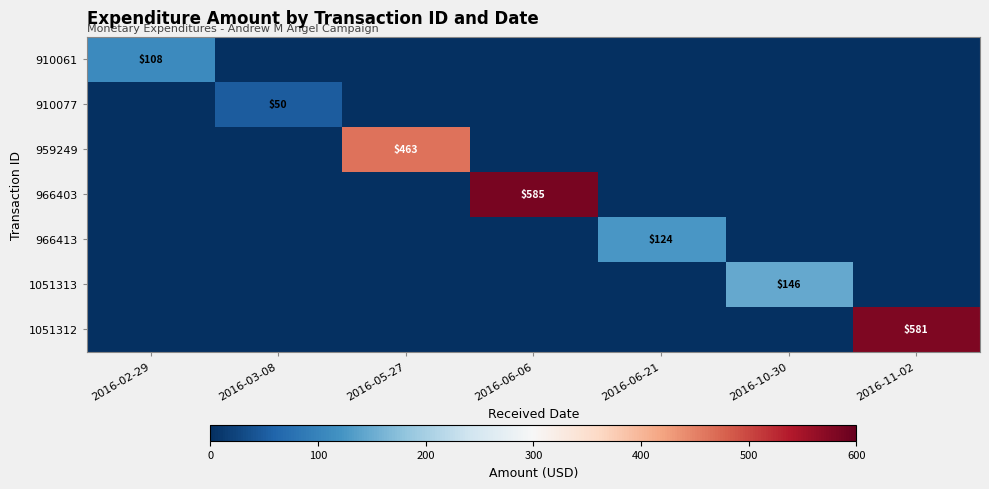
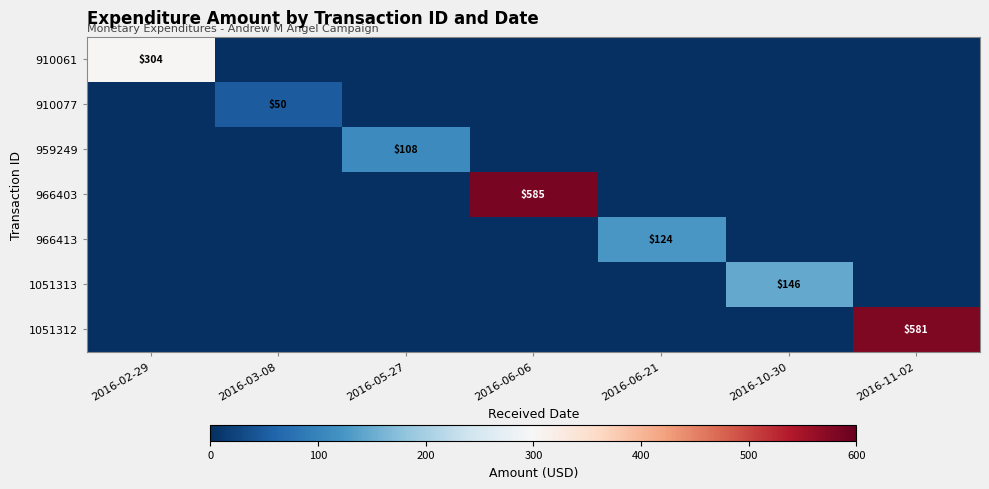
910061, 2016-02-29: $108 -> $304
959249, 2016-05-27: $463 -> $108
